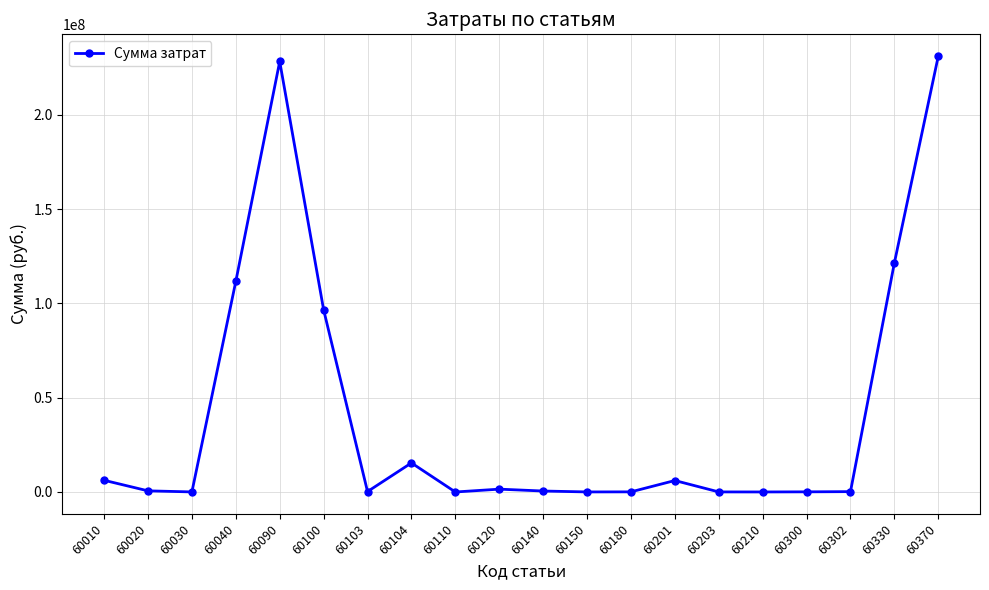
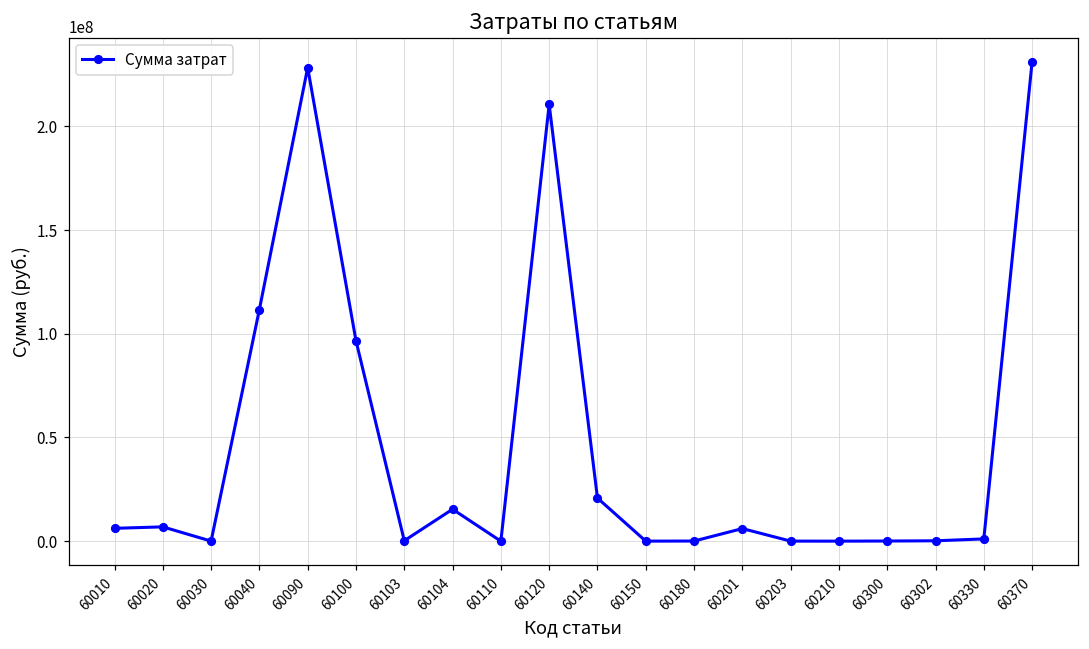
60020: 1000000 -> 7000000
60120: 2000000 -> 211000000
60140: 1000000 -> 21000000
60330: 122000000 -> 1000000
